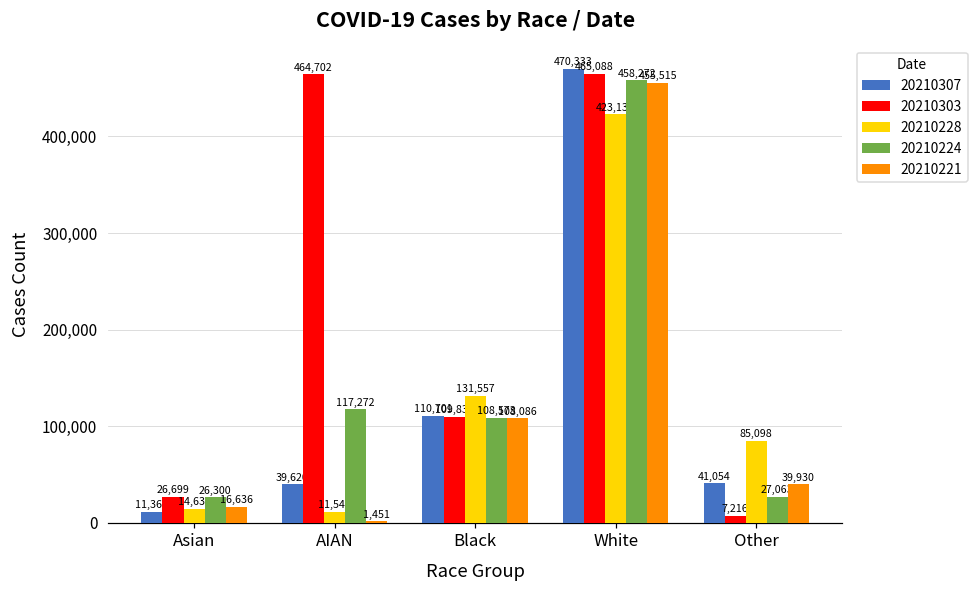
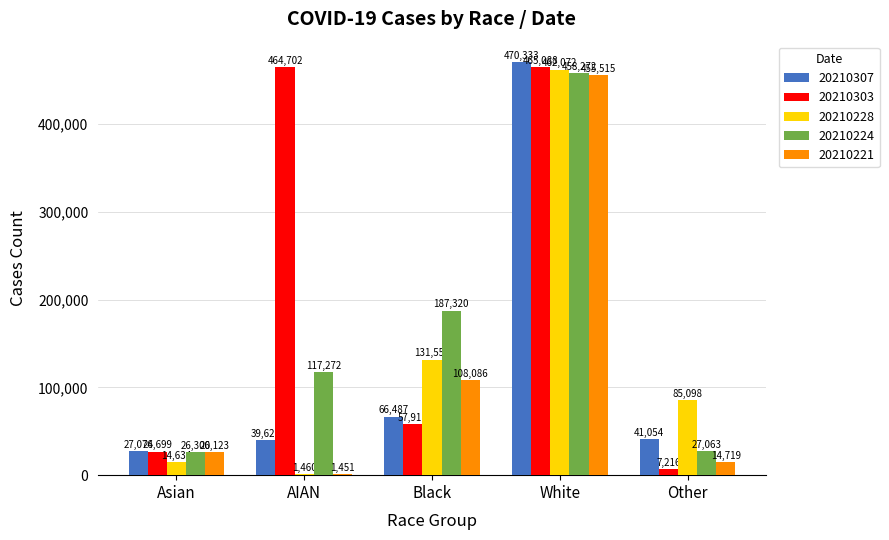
20210307, Asian: 11,366 -> 27,074
20210221, Asian: 16,636 -> 26,123
20210228, AIAN: 11,540 -> 1,460
20210307, Black: 110,701 -> 66,487
20210303, Black: 109,838 -> 57,911
20210224, Black: 108,573 -> 187,320
20210228, White: 423,134 -> 462,072
20210221, Other: 39,930 -> 14,719
